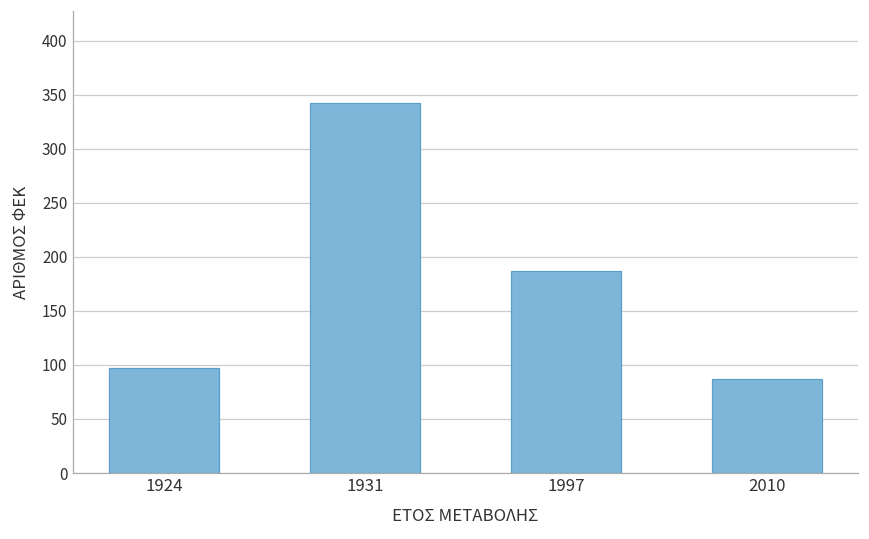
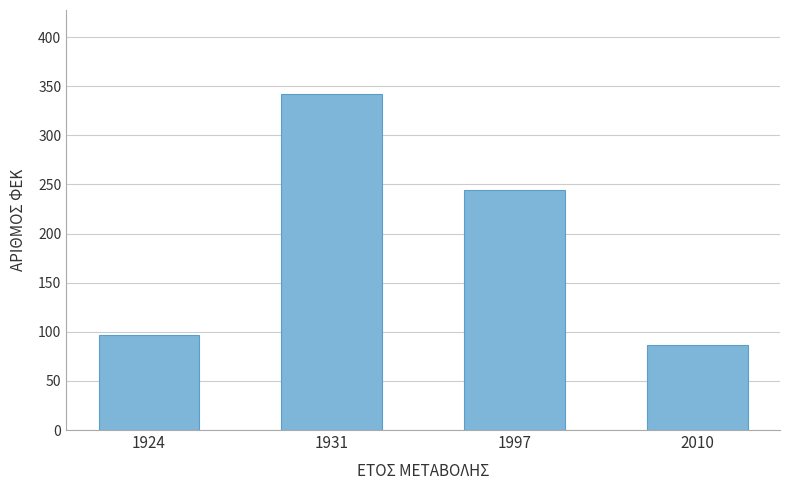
1997: 190 -> 240
